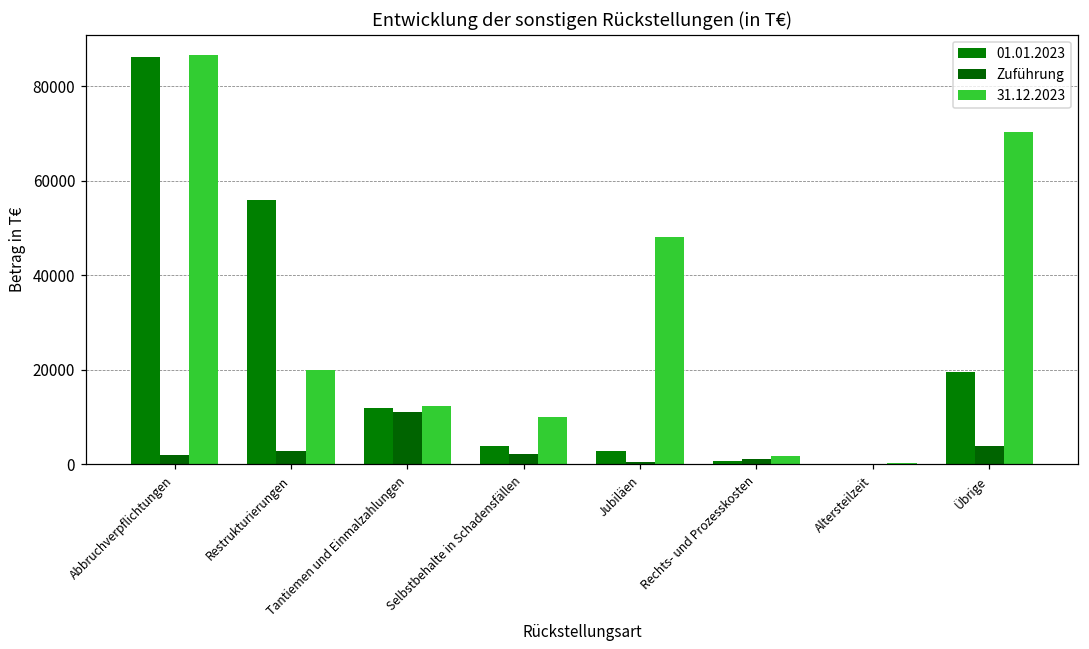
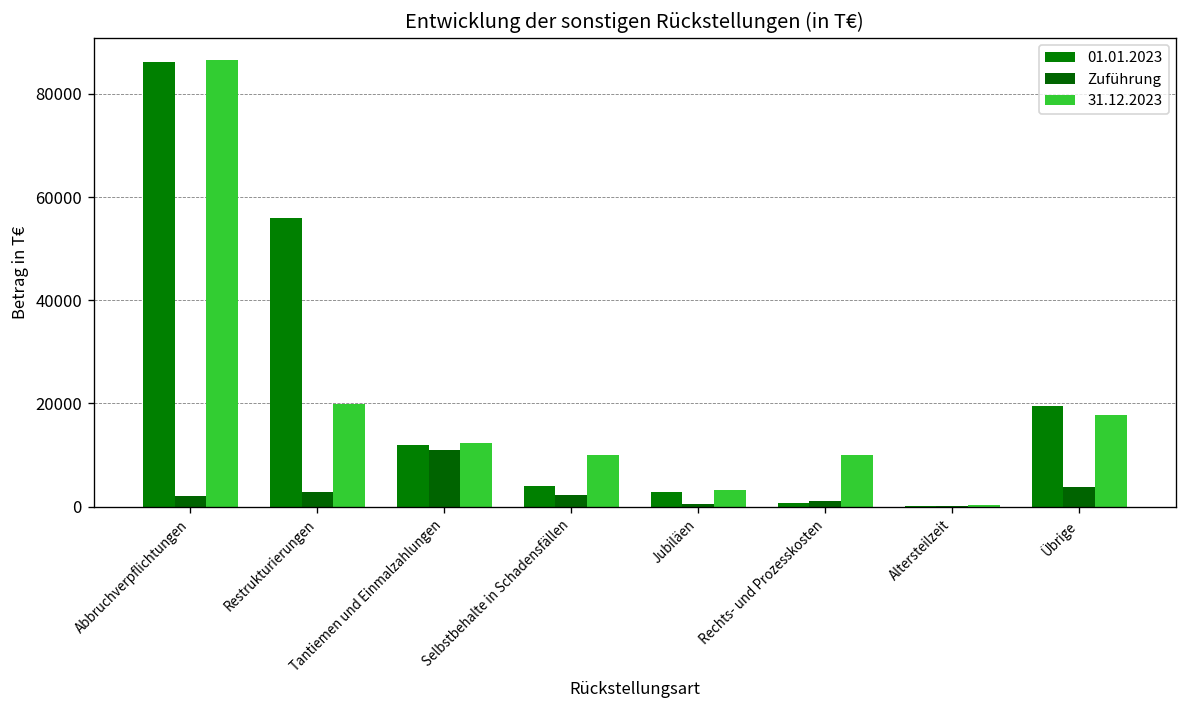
31.12.2023, Jubiläen: 48000 -> 3000
31.12.2023, Rechts- und Prozesskosten: 2000 -> 10000
31.12.2023, Übrige: 70000 -> 18000
